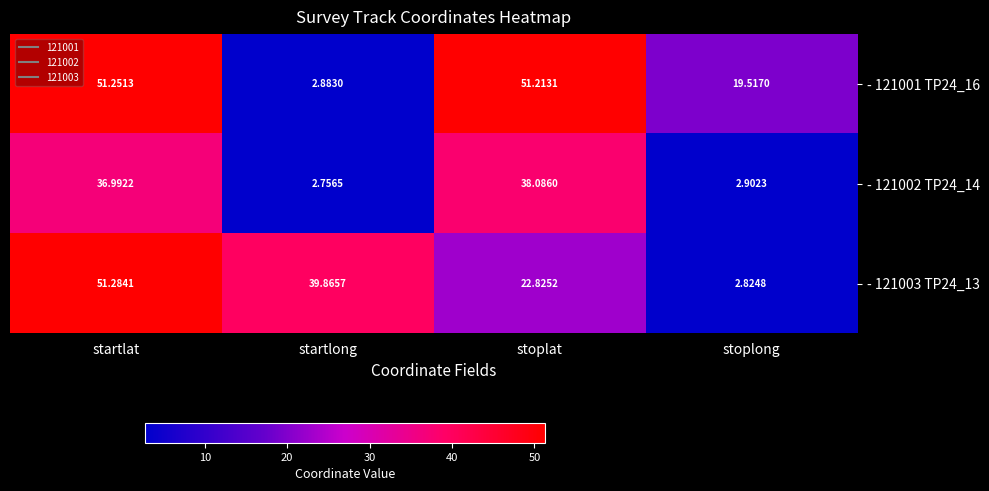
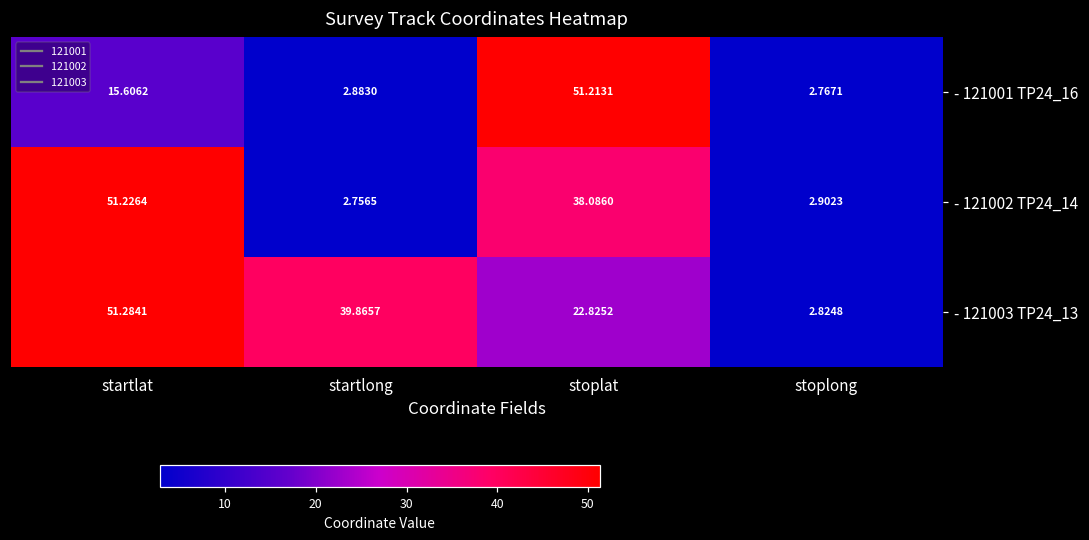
- 121001 TP24_16, startlat: 51.2513 -> 15.6062
- 121001 TP24_16, stoplong: 19.5170 -> 2.7671
- 121002 TP24_14, startlat: 36.9922 -> 51.2264
